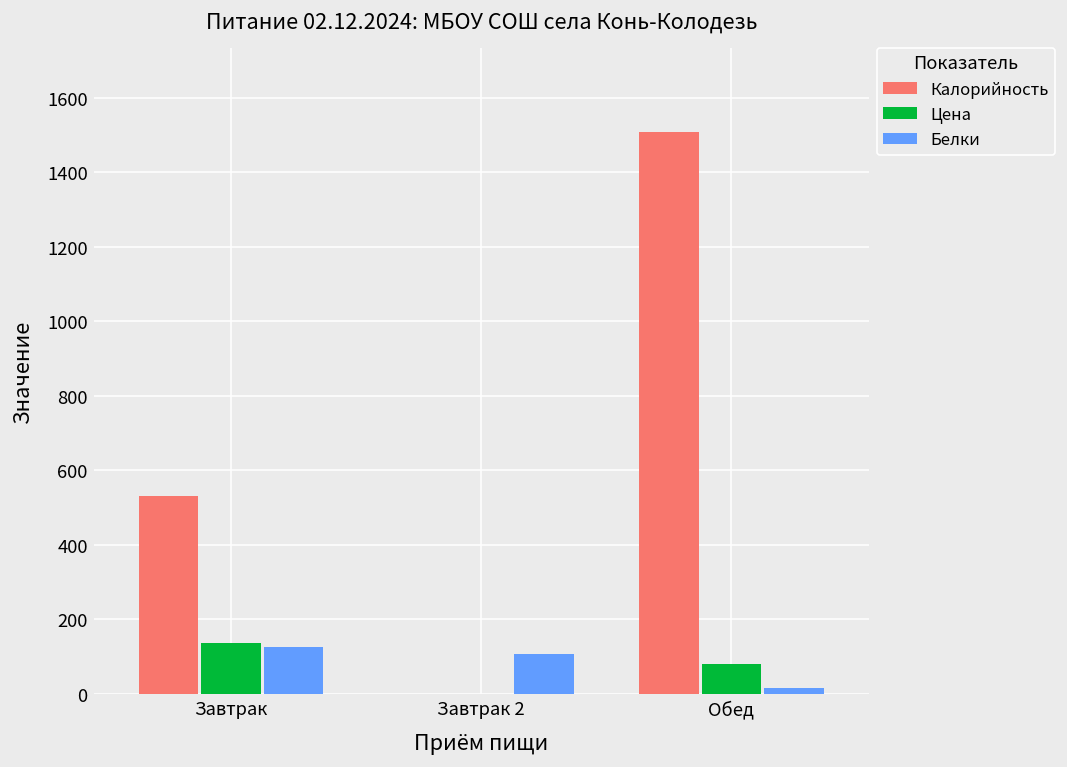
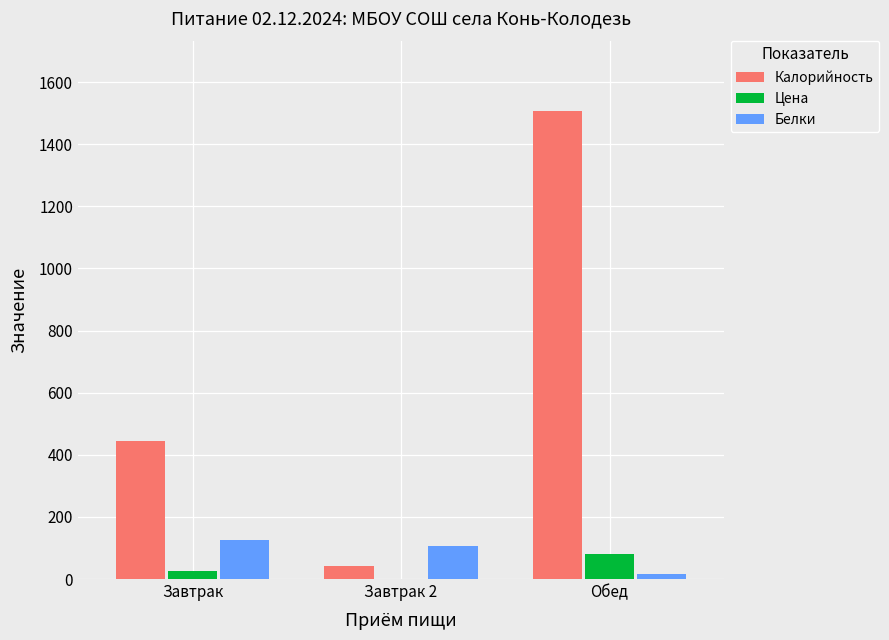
Калорийность, Завтрак: 530 -> 450
Цена, Завтрак: 140 -> 30
Калорийность, Завтрак 2: 0 -> 40
